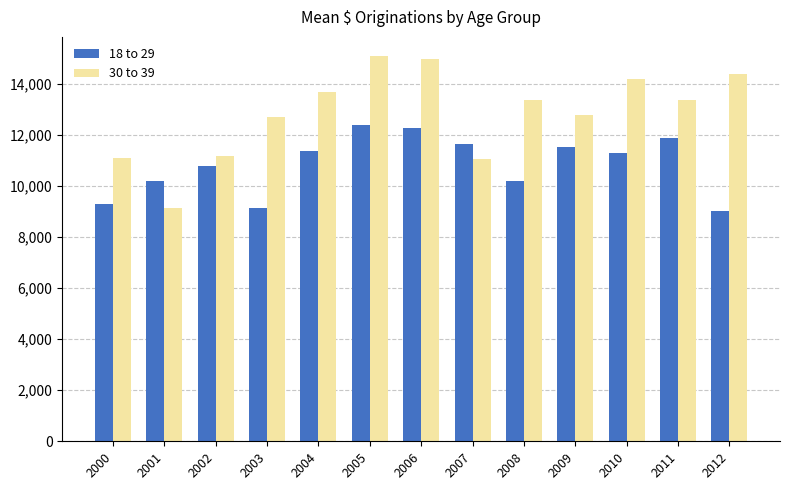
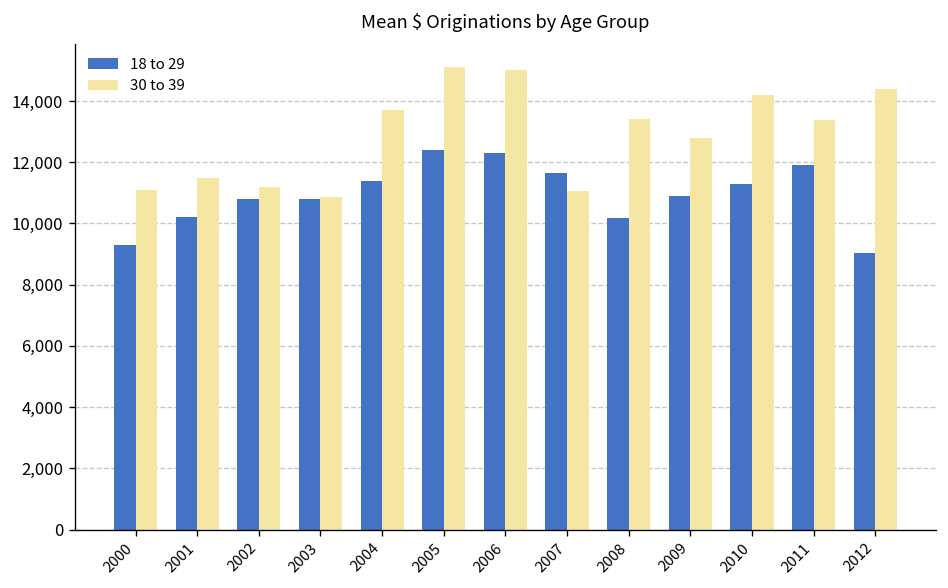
30 to 39, 2001: 9,100 -> 11,500
18 to 29, 2003: 9,200 -> 10,800
30 to 39, 2003: 12,700 -> 10,900
18 to 29, 2009: 11,600 -> 10,900
